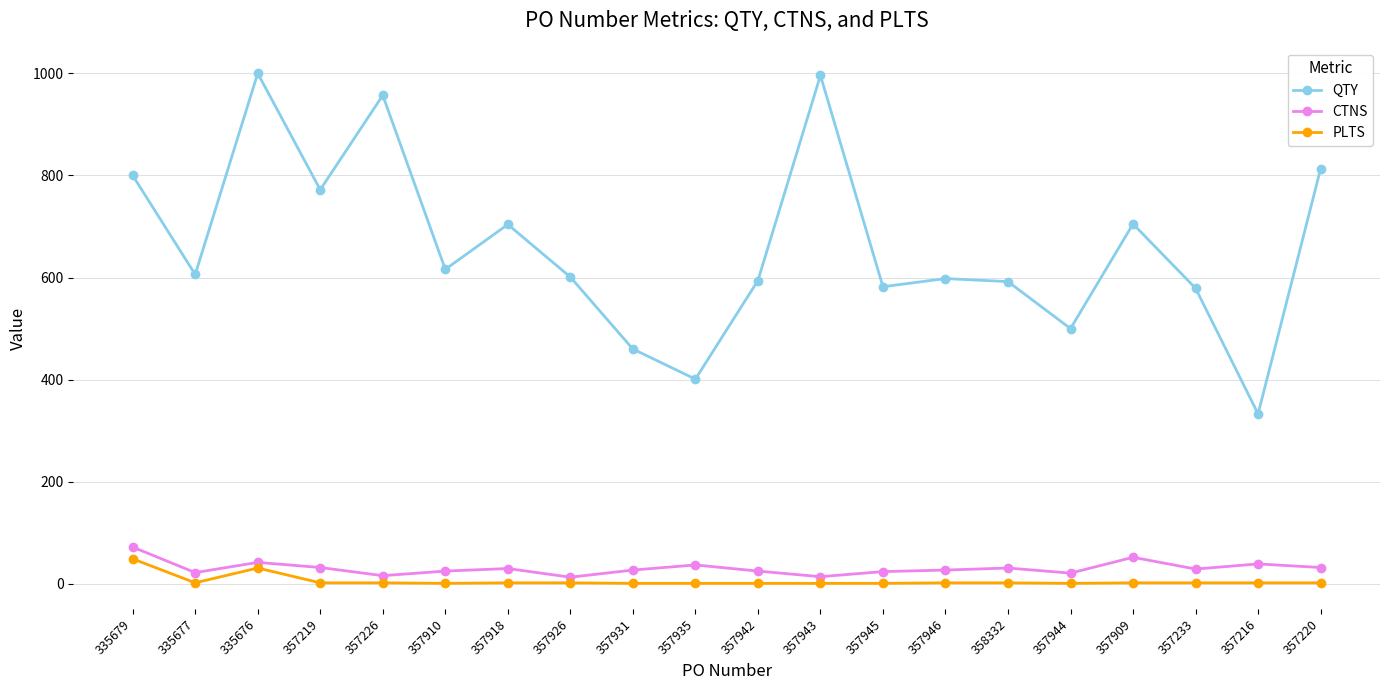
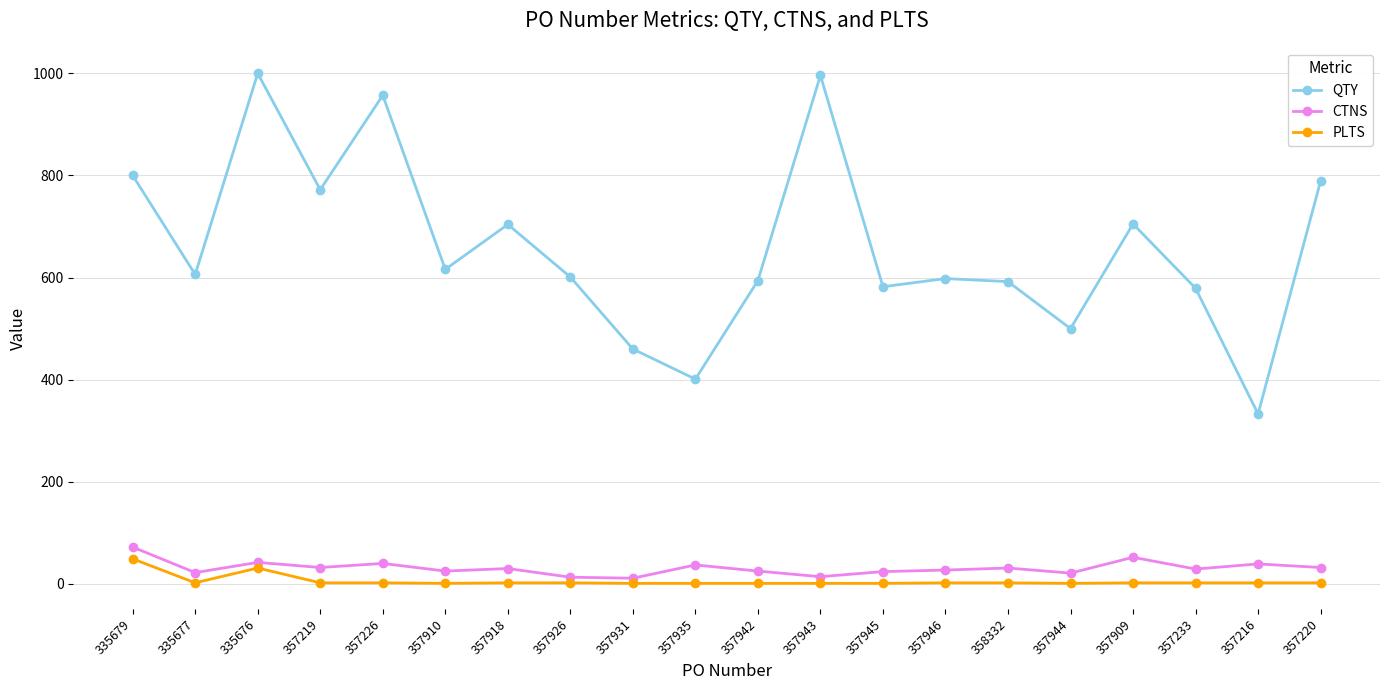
CTNS, 357226: 20 -> 40
CTNS, 357931: 30 -> 10
QTY, 357220: 810 -> 790
